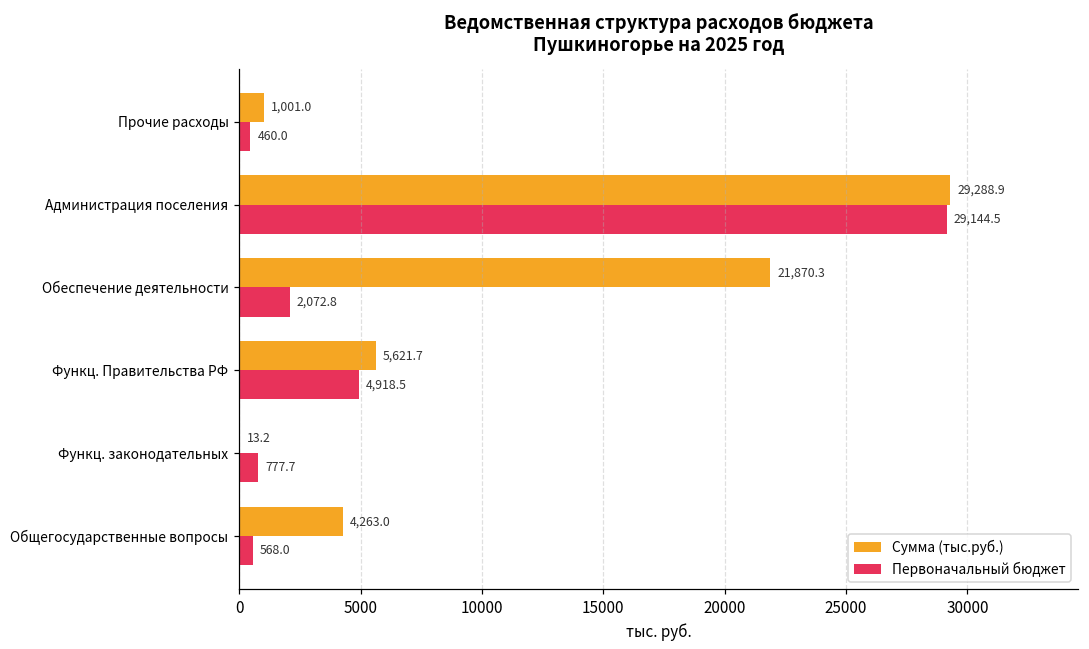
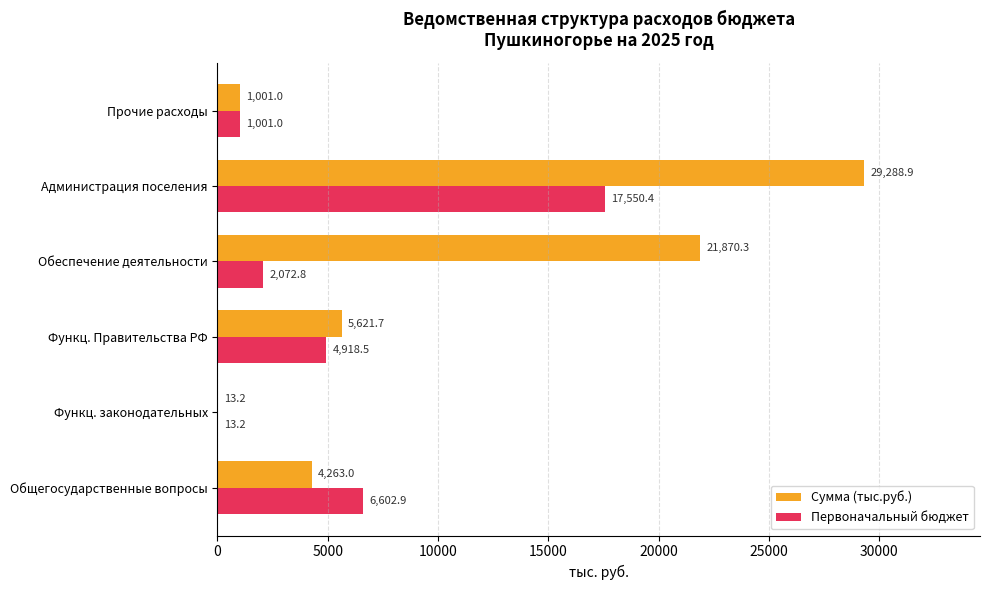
Первоначальный бюджет, Прочие расходы: 460.0 -> 1,001.0
Первоначальный бюджет, Администрация поселения: 29,144.5 -> 17,550.4
Первоначальный бюджет, Функц. законодательных: 777.7 -> 13.2
Первоначальный бюджет, Общегосударственные вопросы: 568.0 -> 6,602.9
